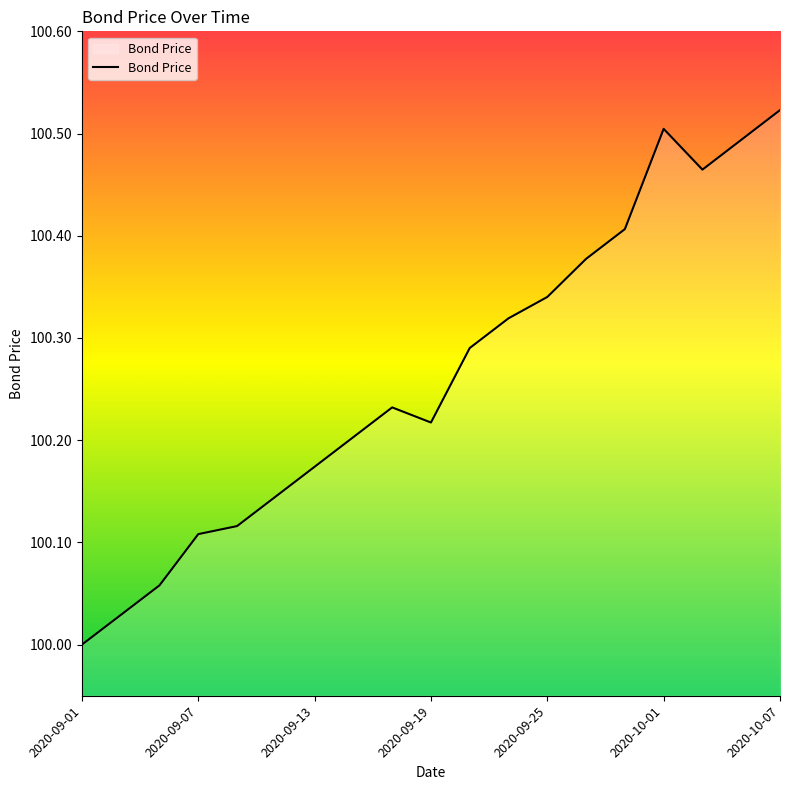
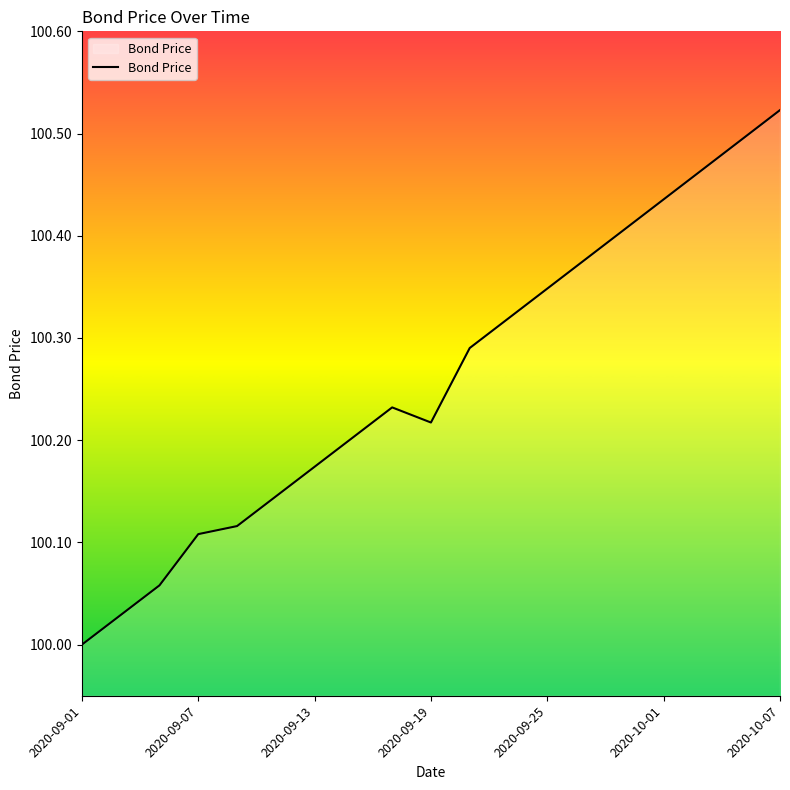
2020-09-25: 100.340 -> 100.348
2020-10-01: 100.505 -> 100.436
